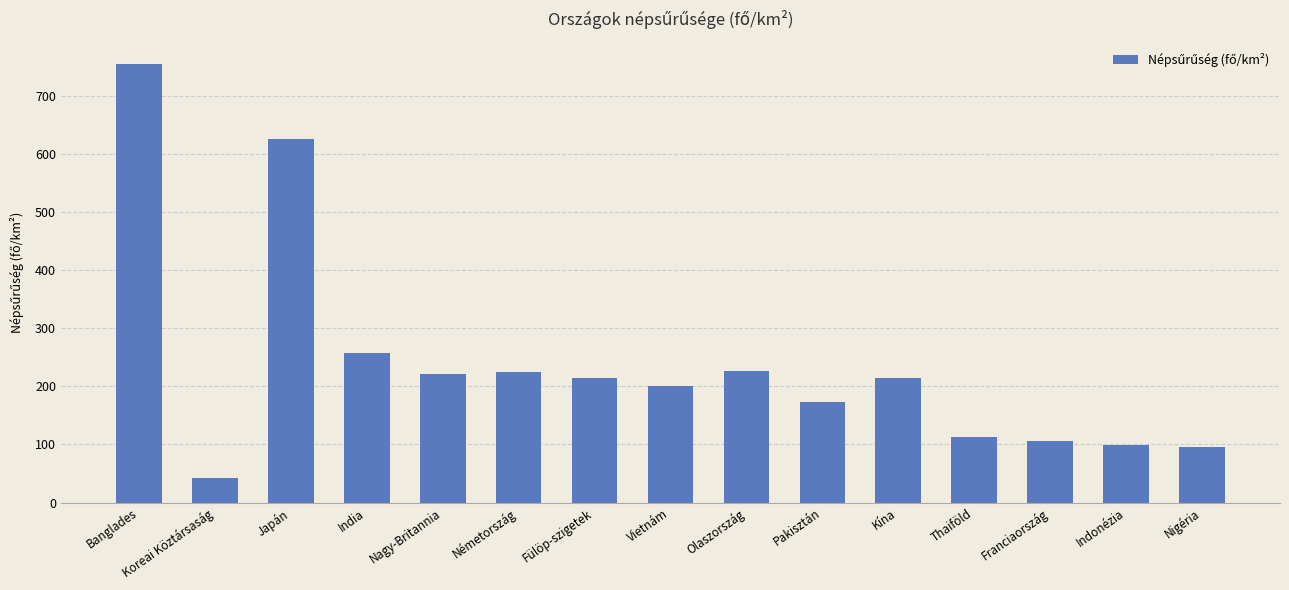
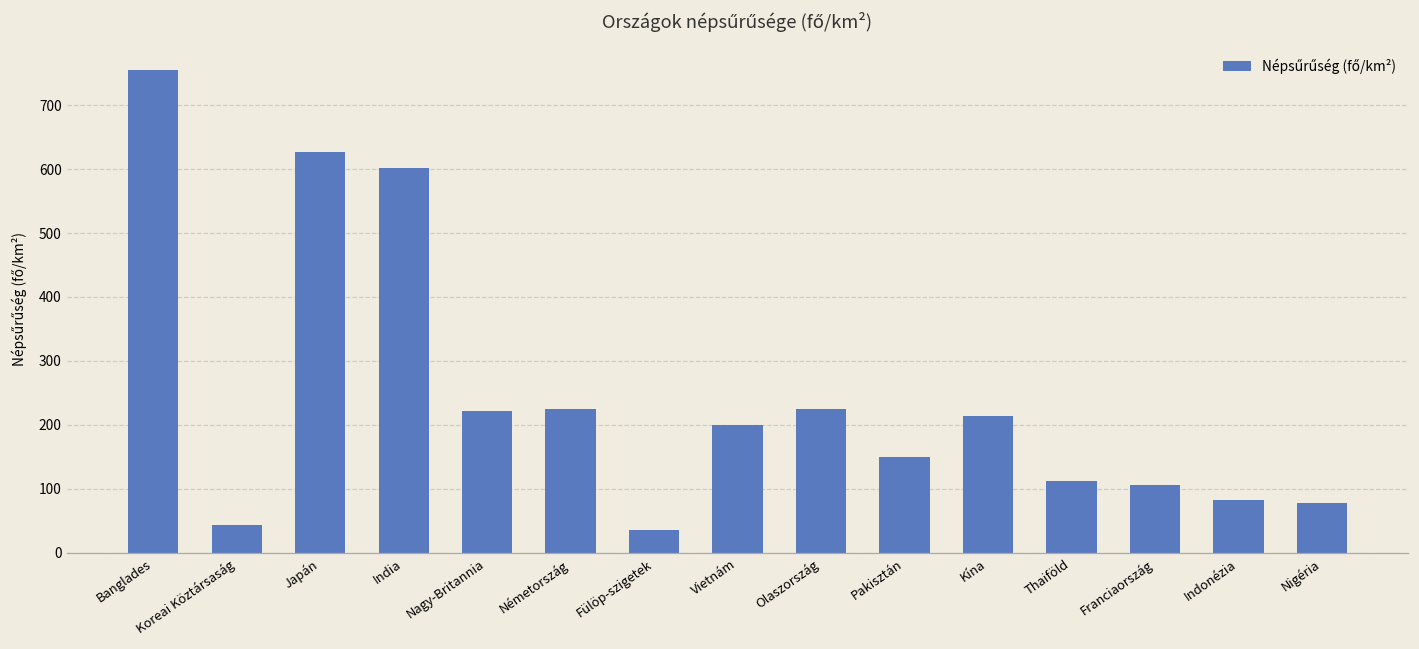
India: 260 -> 600
Fülöp-szigetek: 210 -> 30
Pakisztán: 170 -> 150
Indonézia: 100 -> 80
Nigéria: 100 -> 80
